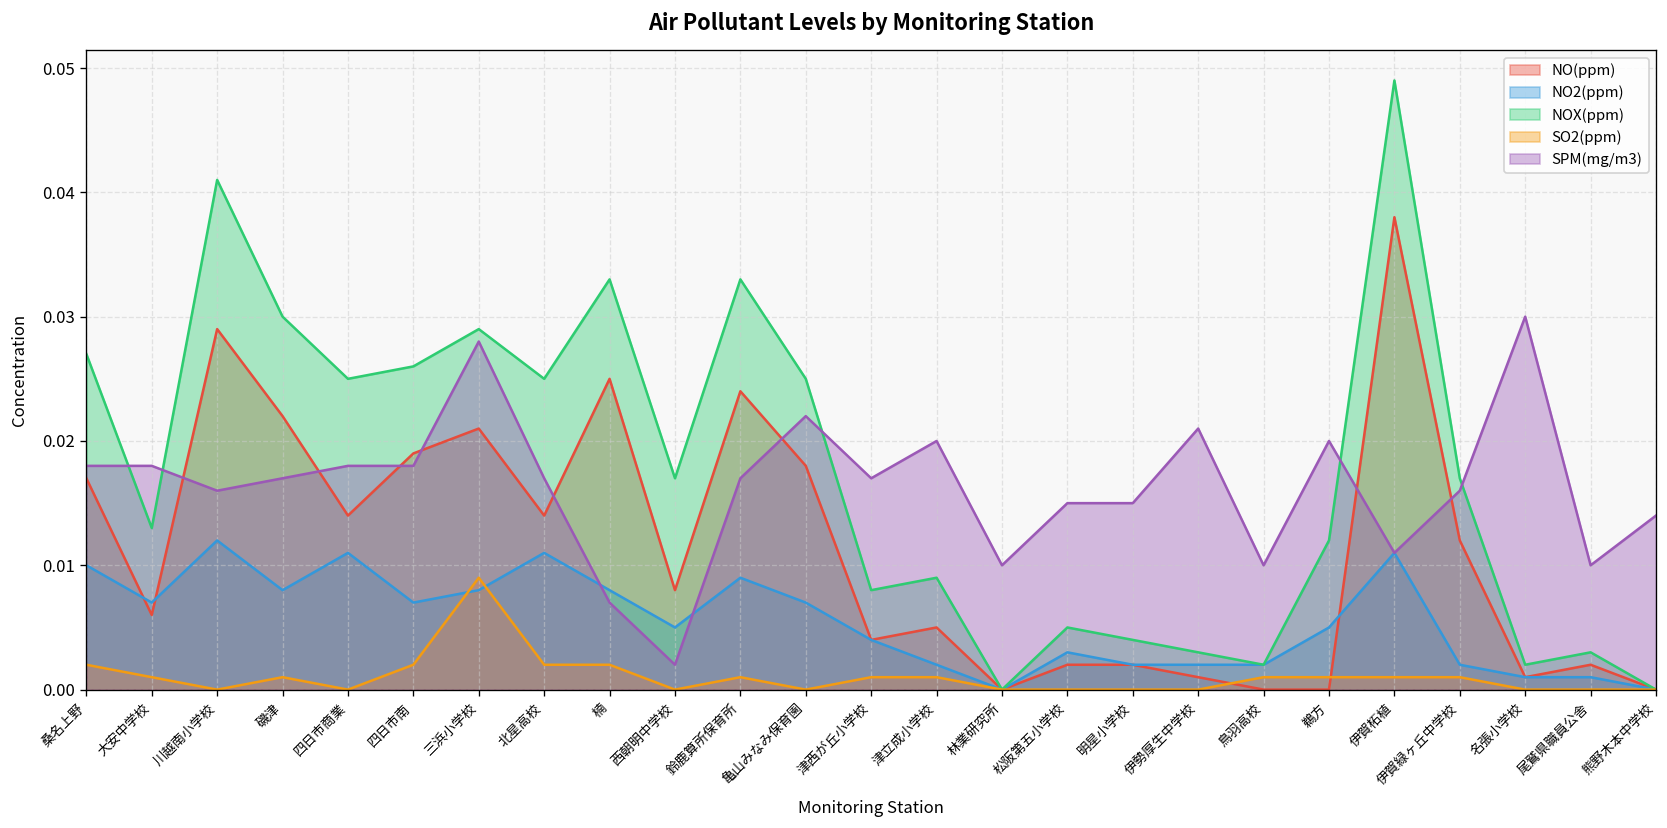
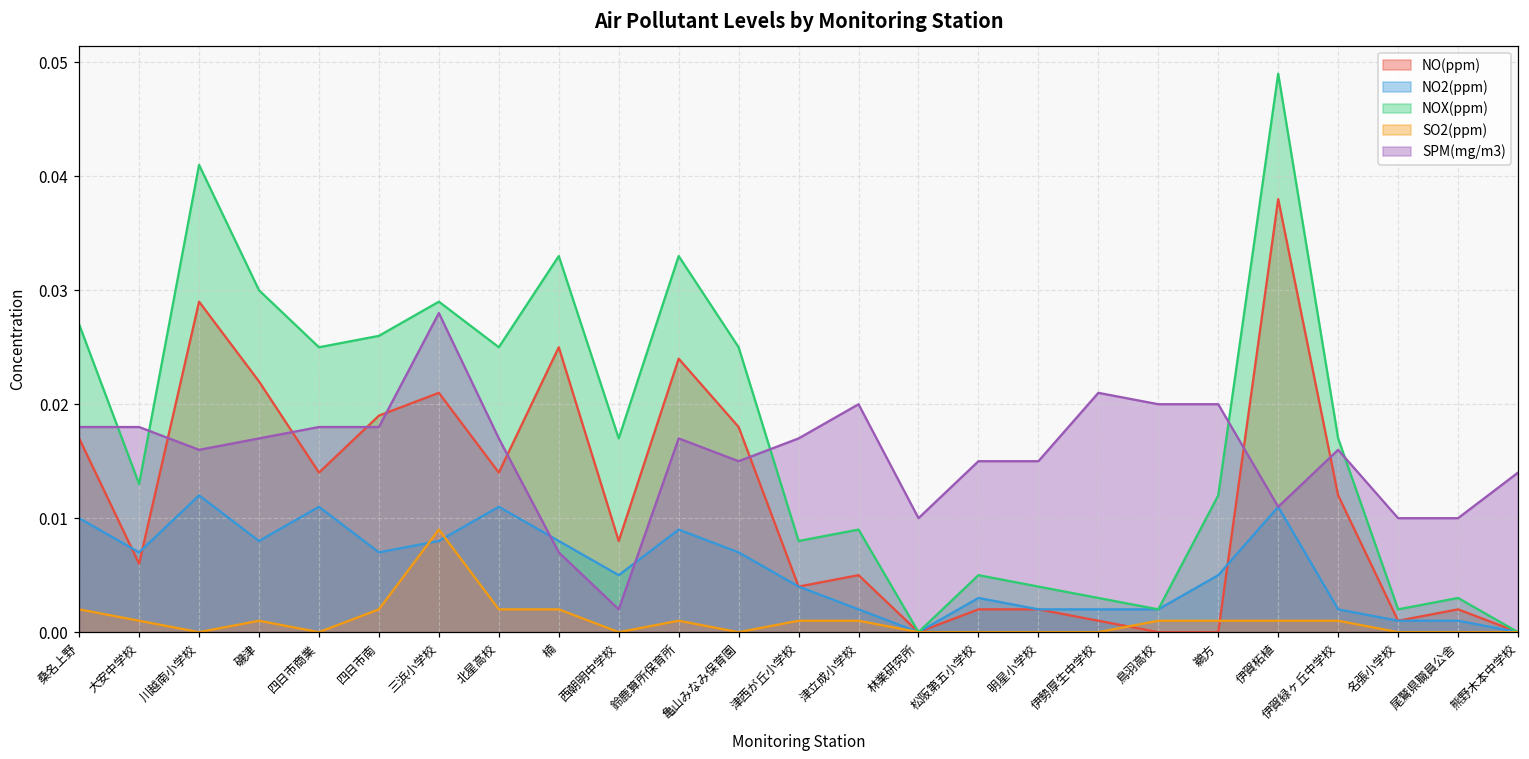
SPM(mg/m3), 亀山みなみ保育園: 0.022 -> 0.015
SPM(mg/m3), 鳥羽高校: 0.01 -> 0.02
SPM(mg/m3), 名張小学校: 0.03 -> 0.01
